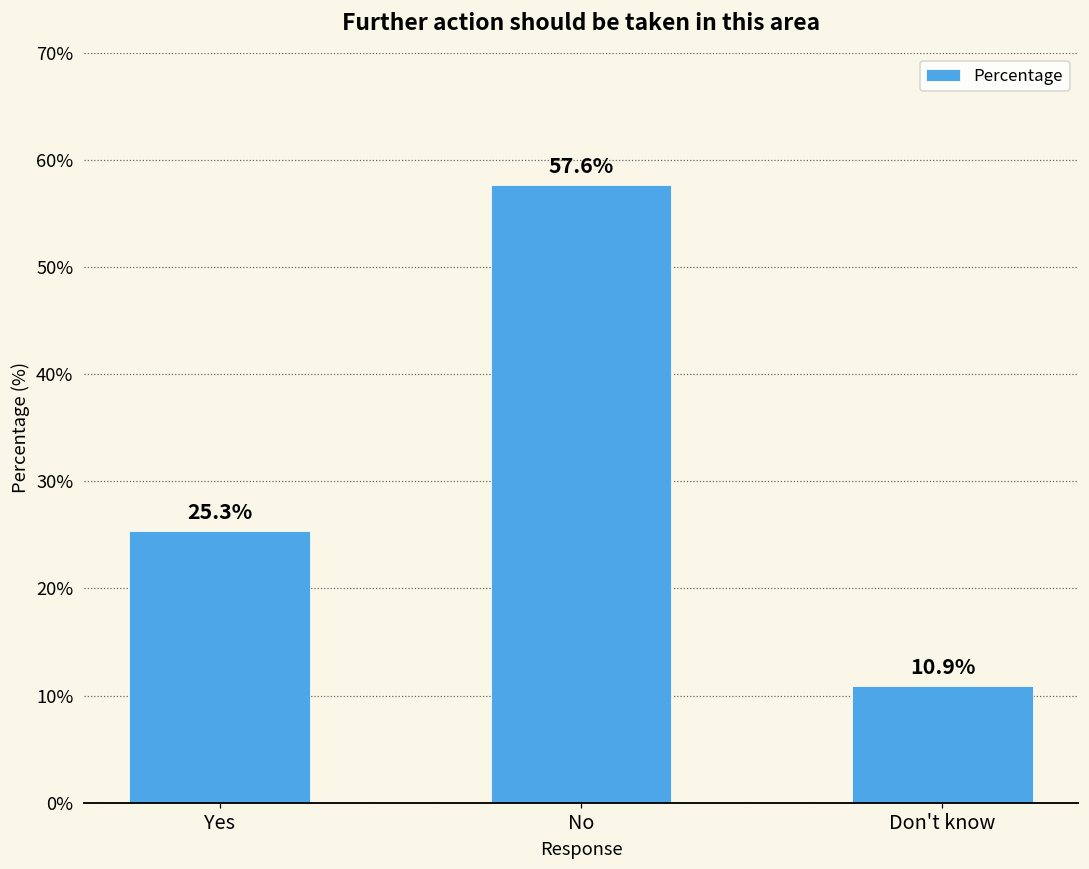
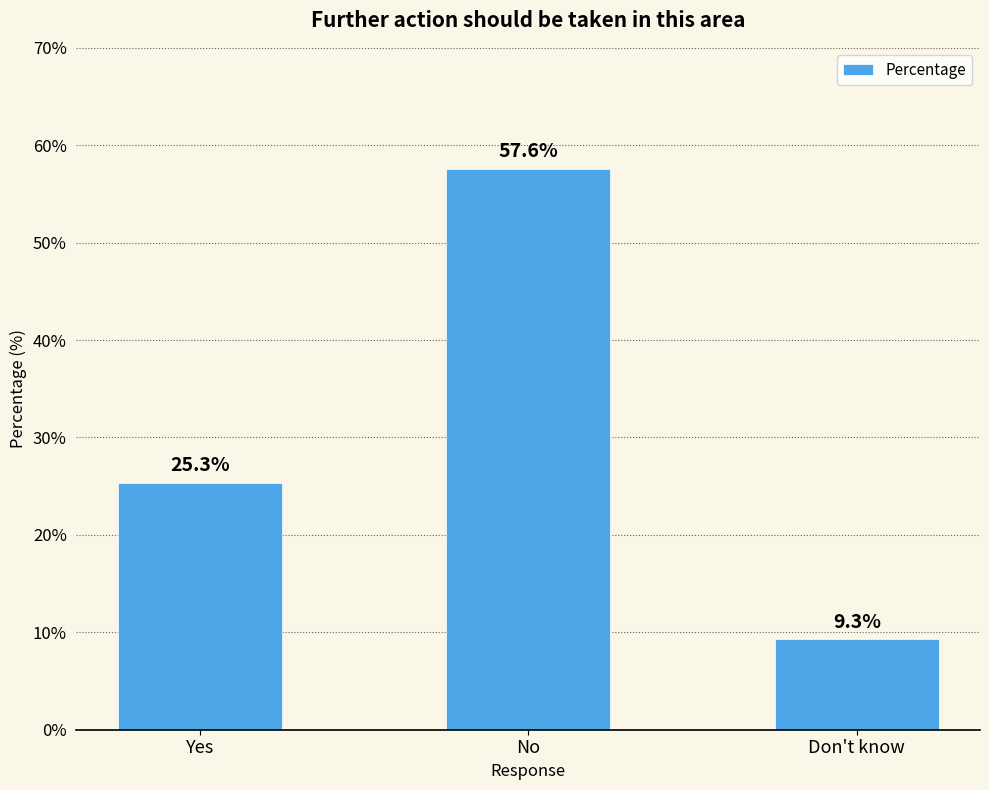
Don't know: 10.9% -> 9.3%
